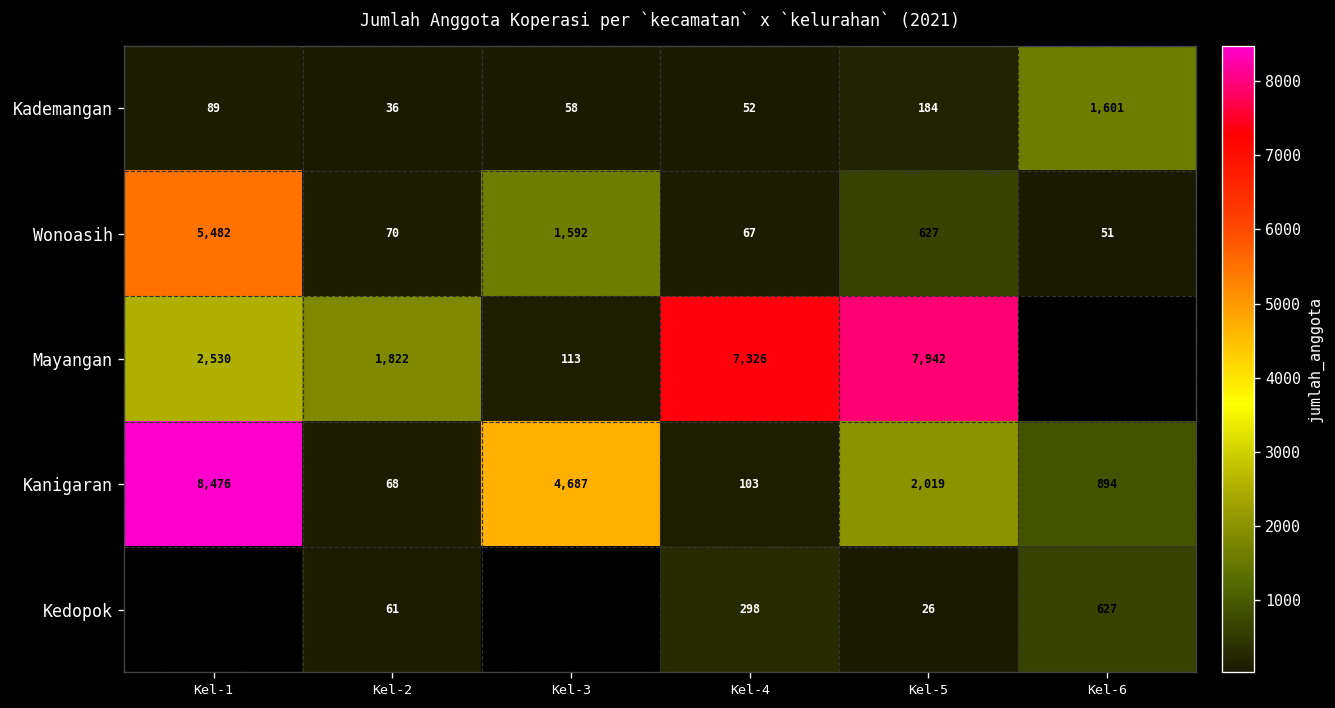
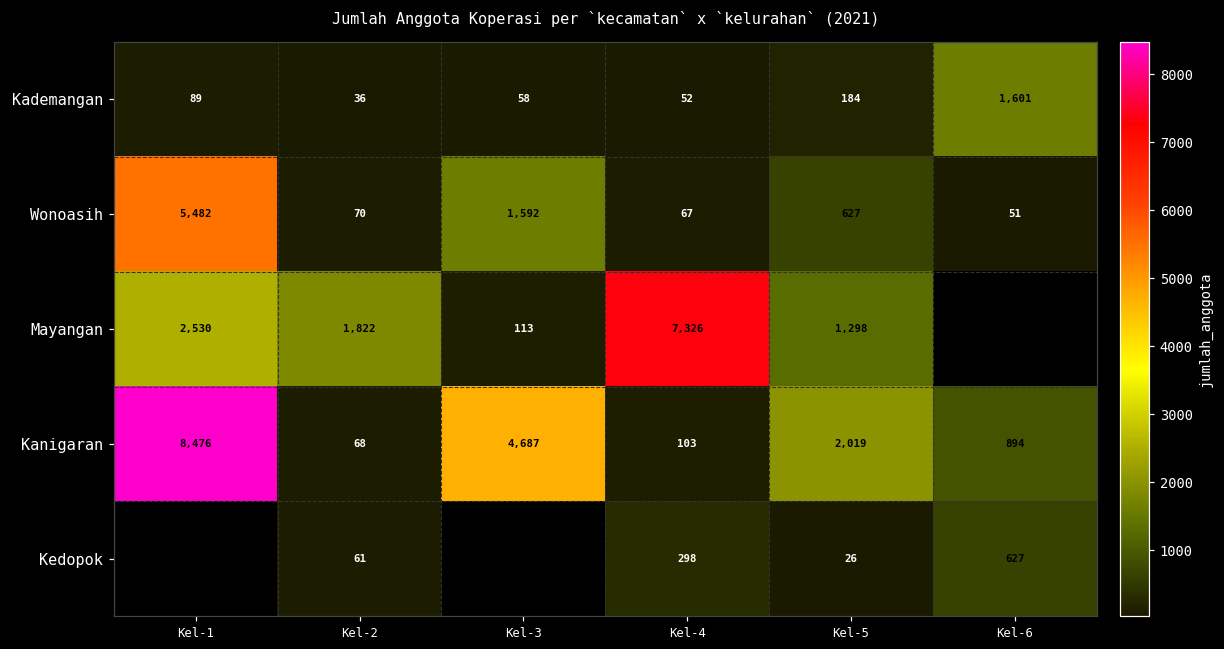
Mayangan, Kel-5: 7,942 -> 1,298
